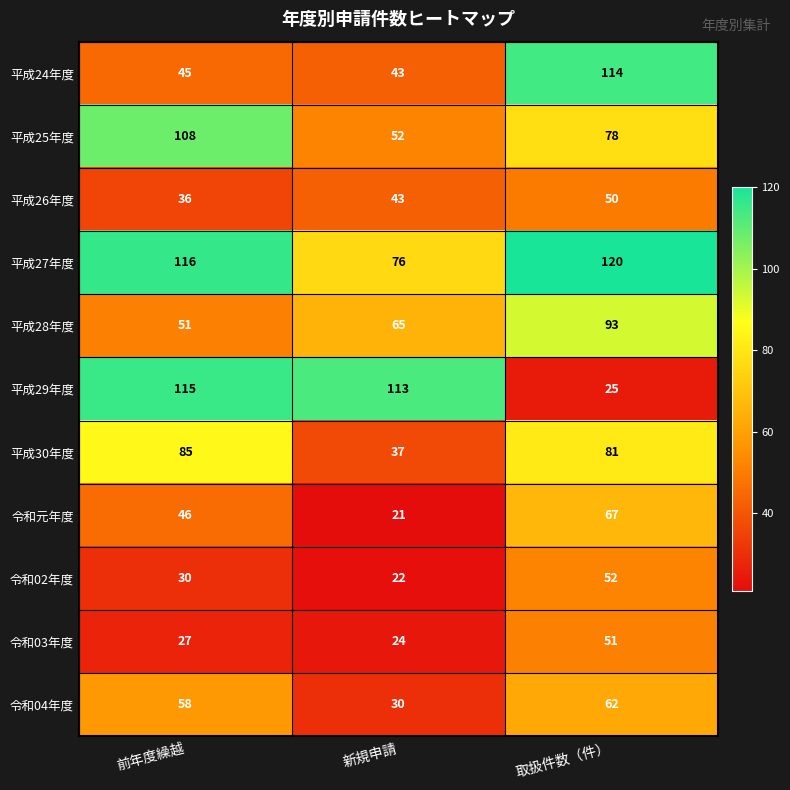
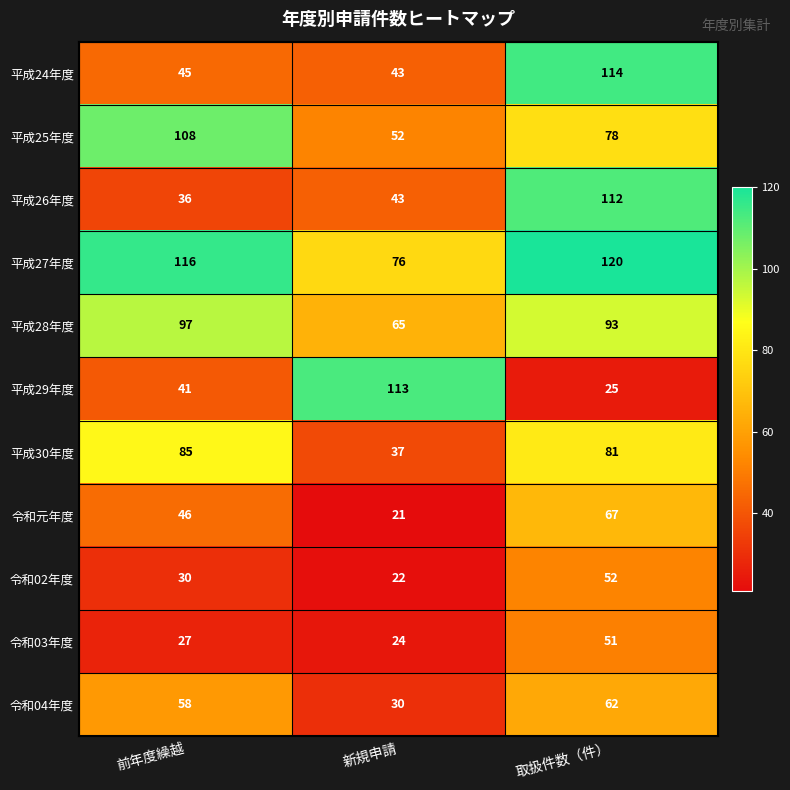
平成26年度, 取扱件数（件）: 50 -> 112
平成28年度, 前年度繰越: 51 -> 97
平成29年度, 前年度繰越: 115 -> 41
